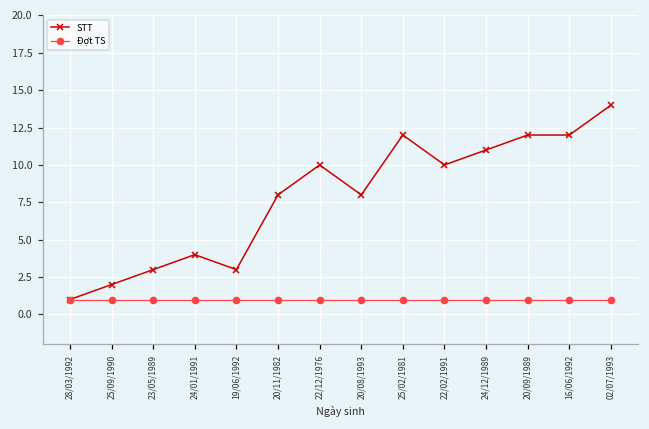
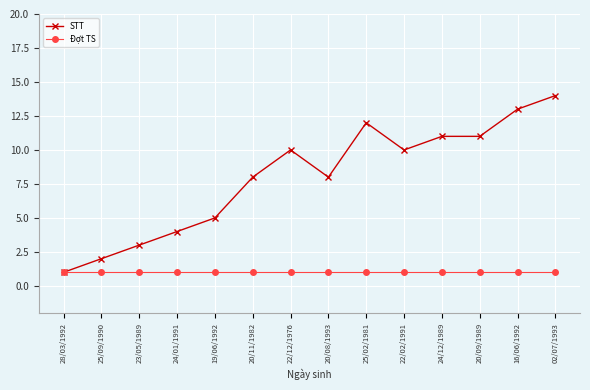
STT, 19/06/1992: 3 -> 5
STT, 20/09/1989: 12 -> 11
STT, 16/06/1992: 12 -> 13
